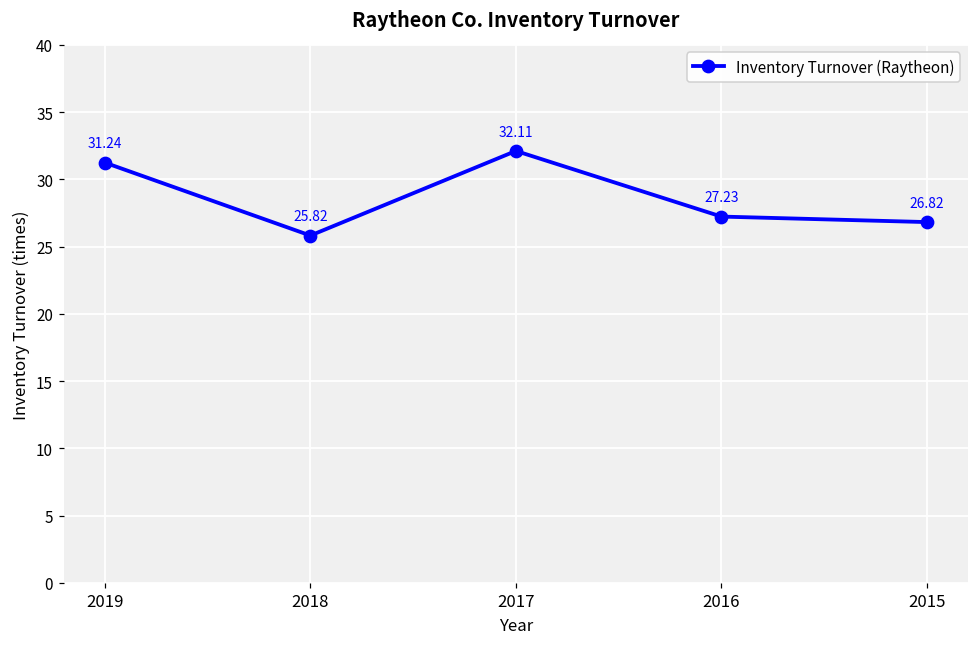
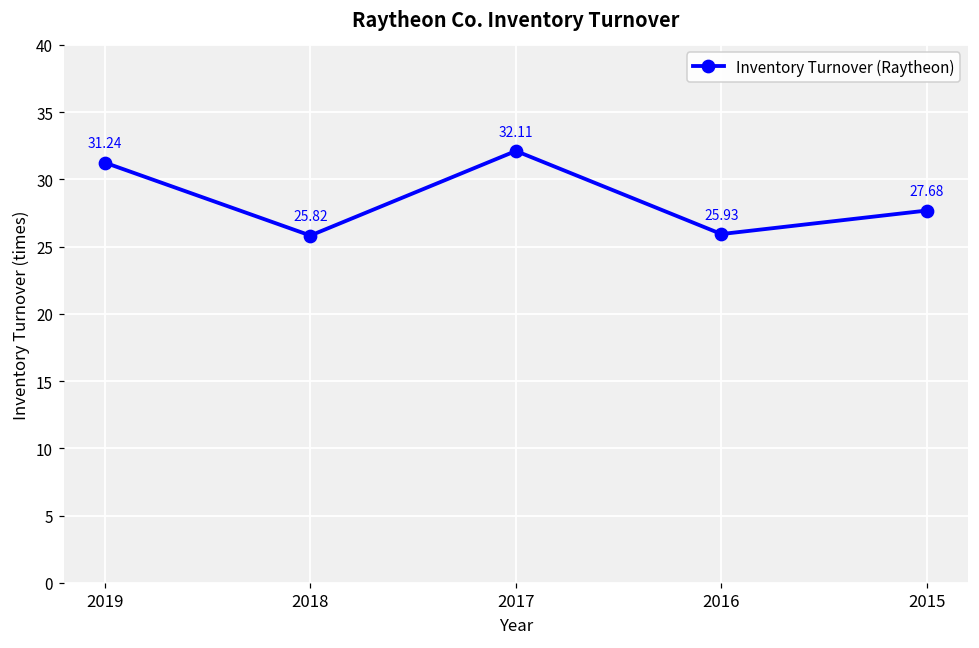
2016: 27.23 -> 25.93
2015: 26.82 -> 27.68
